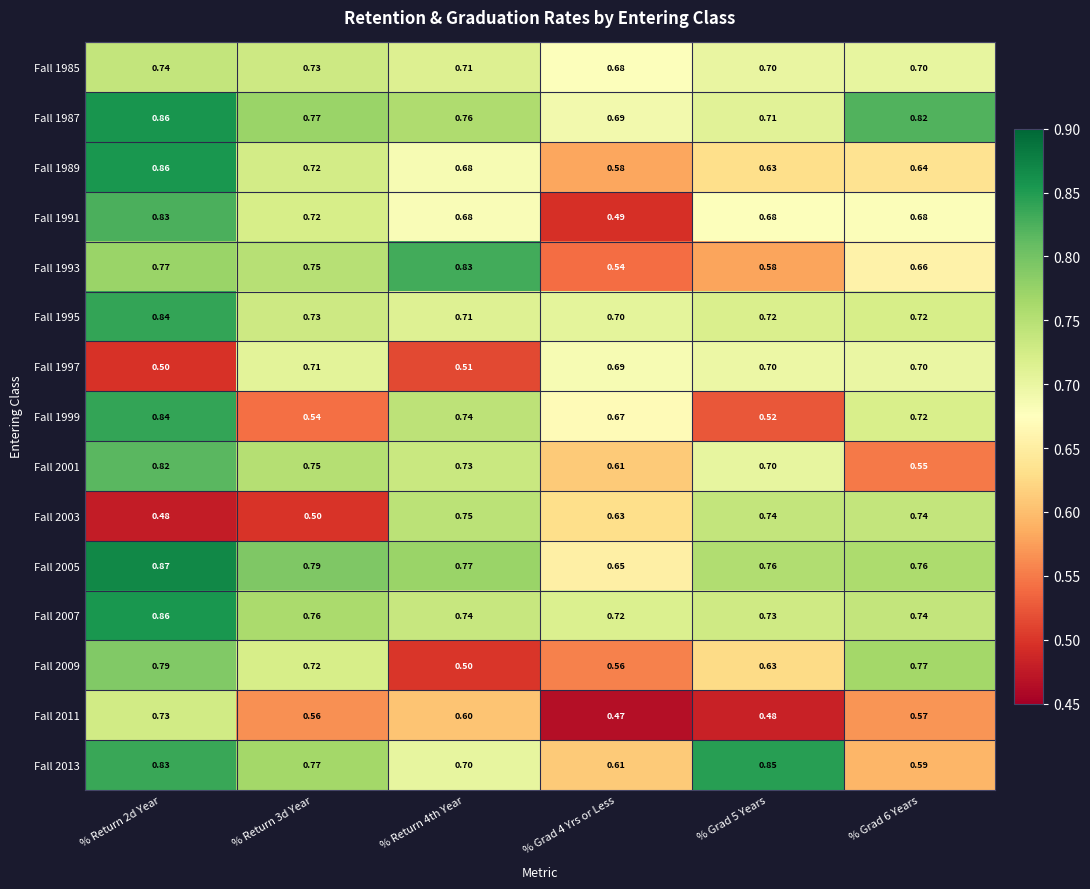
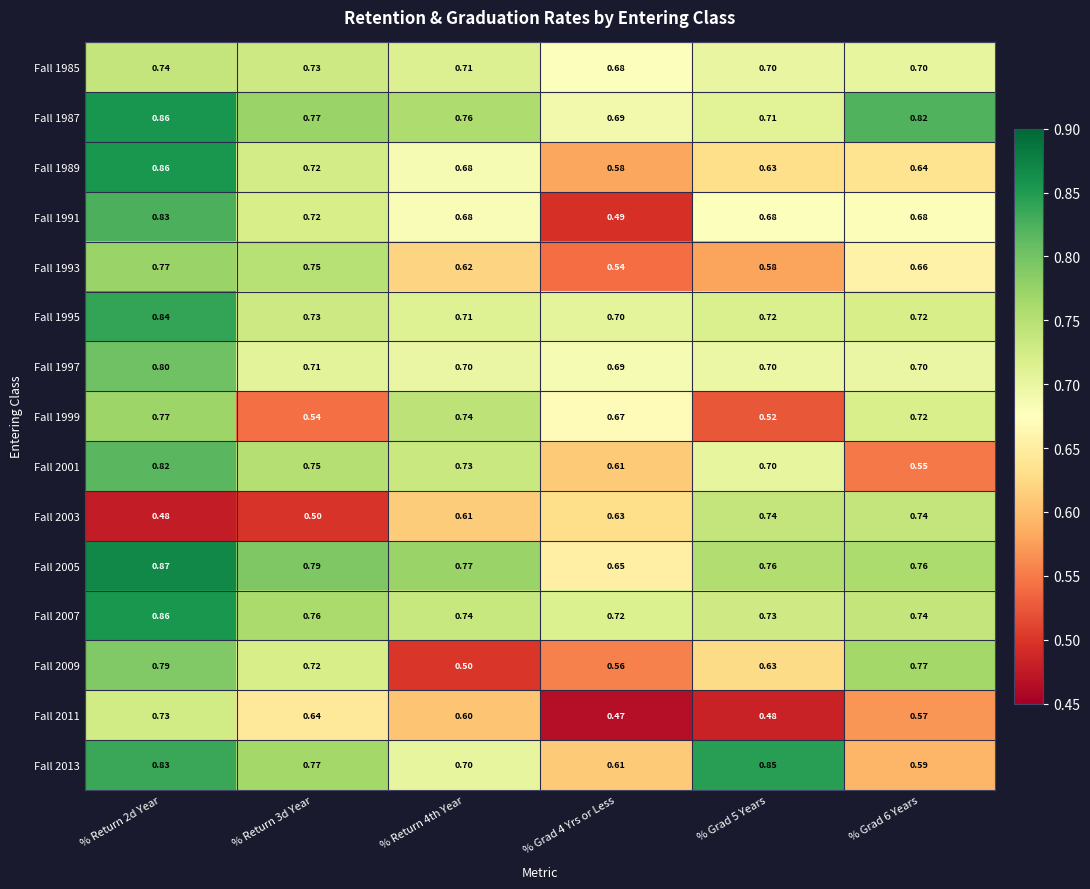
Fall 1993, % Return 4th Year: 0.83 -> 0.62
Fall 1997, % Return 2d Year: 0.50 -> 0.80
Fall 1997, % Return 4th Year: 0.51 -> 0.70
Fall 1999, % Return 2d Year: 0.84 -> 0.77
Fall 2003, % Return 4th Year: 0.75 -> 0.61
Fall 2011, % Return 3d Year: 0.56 -> 0.64
